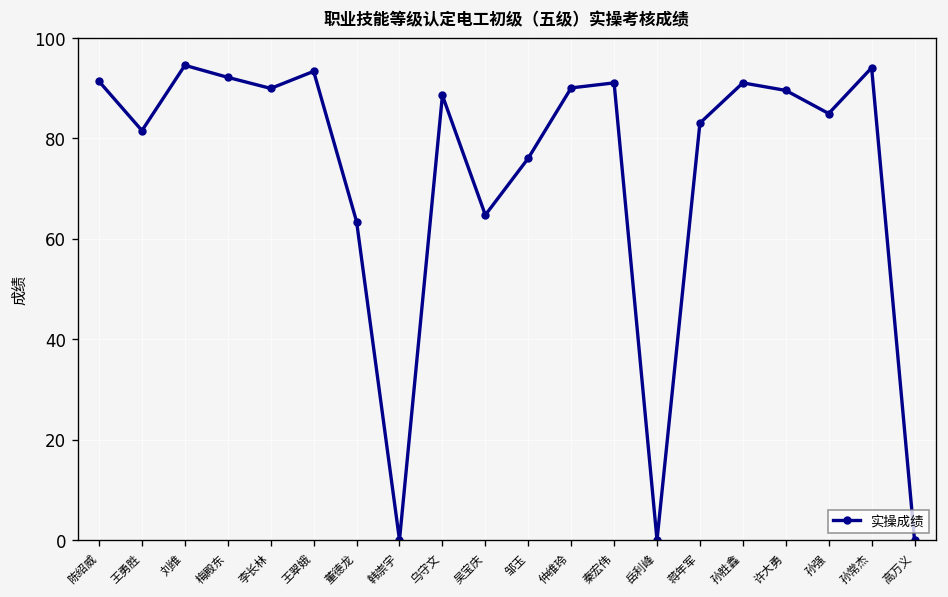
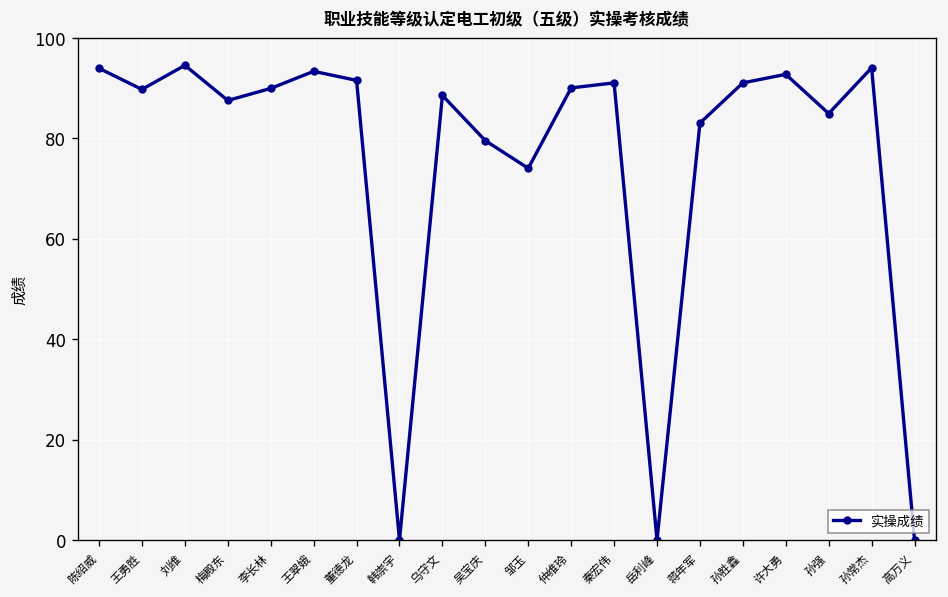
陈绍威: 91 -> 94
王勇胜: 82 -> 90
梅殿东: 92 -> 88
董德龙: 63 -> 92
吴宝庆: 65 -> 80
邹玉: 76 -> 74
许大勇: 90 -> 93
